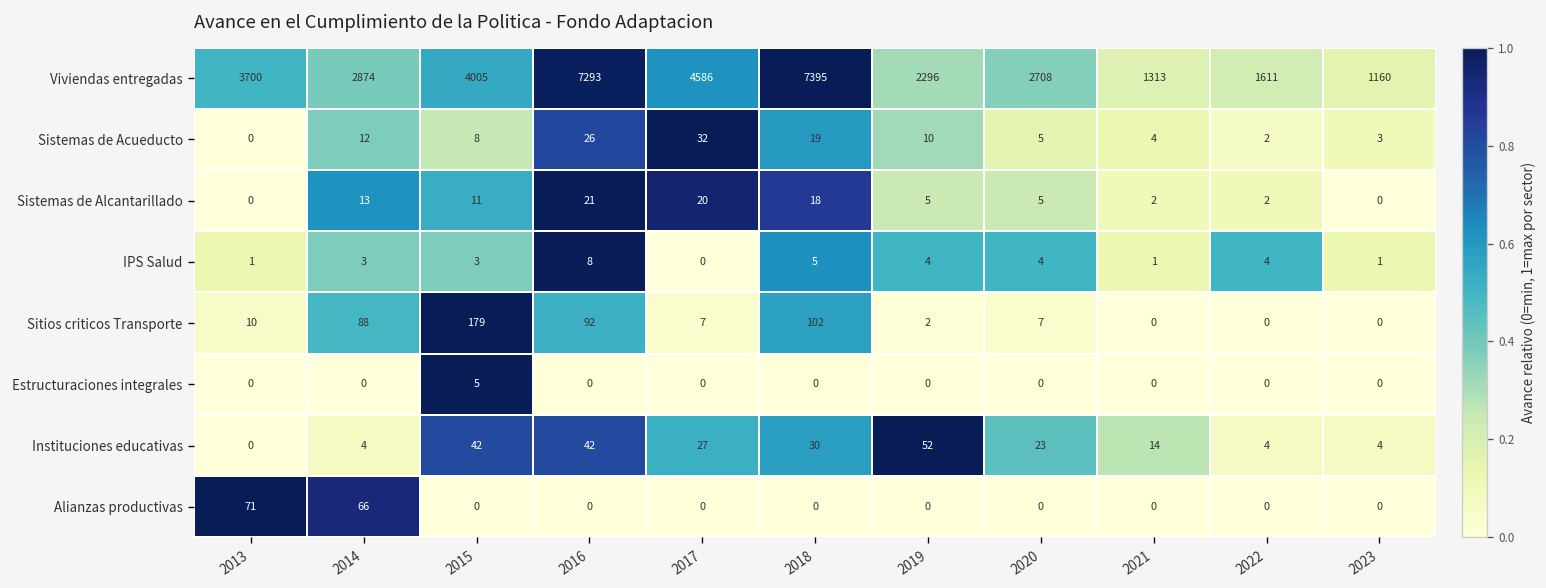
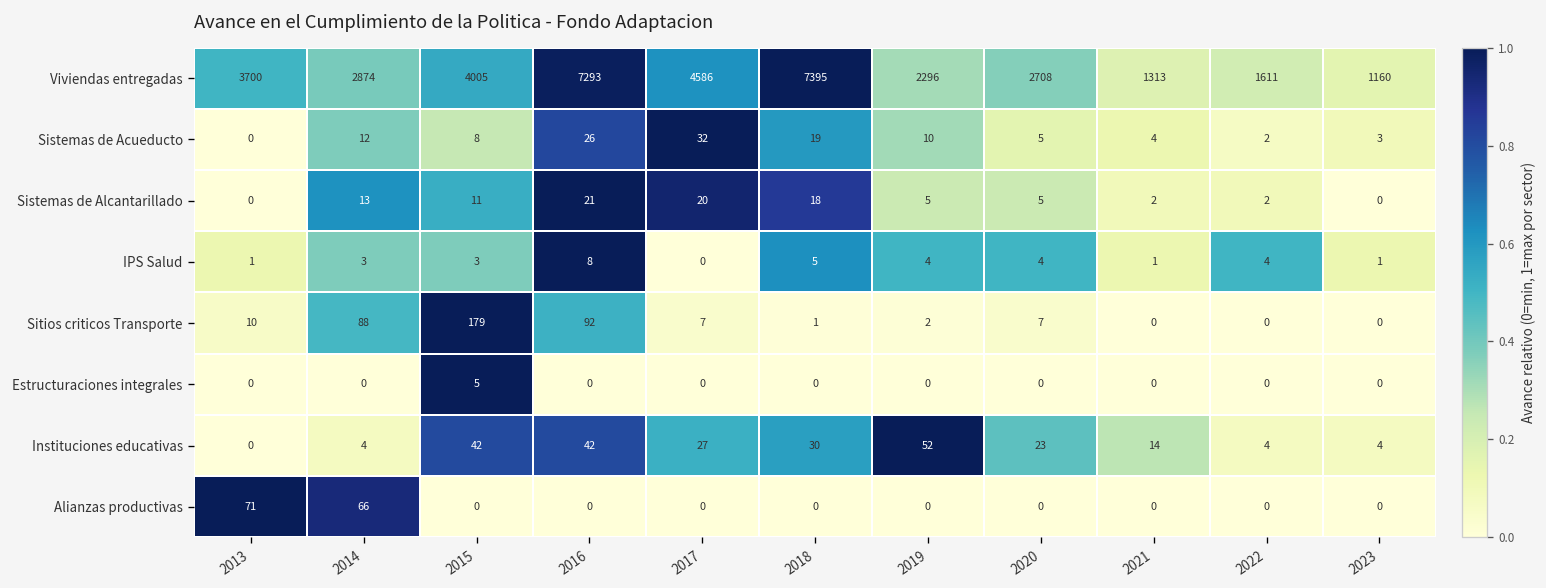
Sitios criticos Transporte, 2018: 102 -> 1
